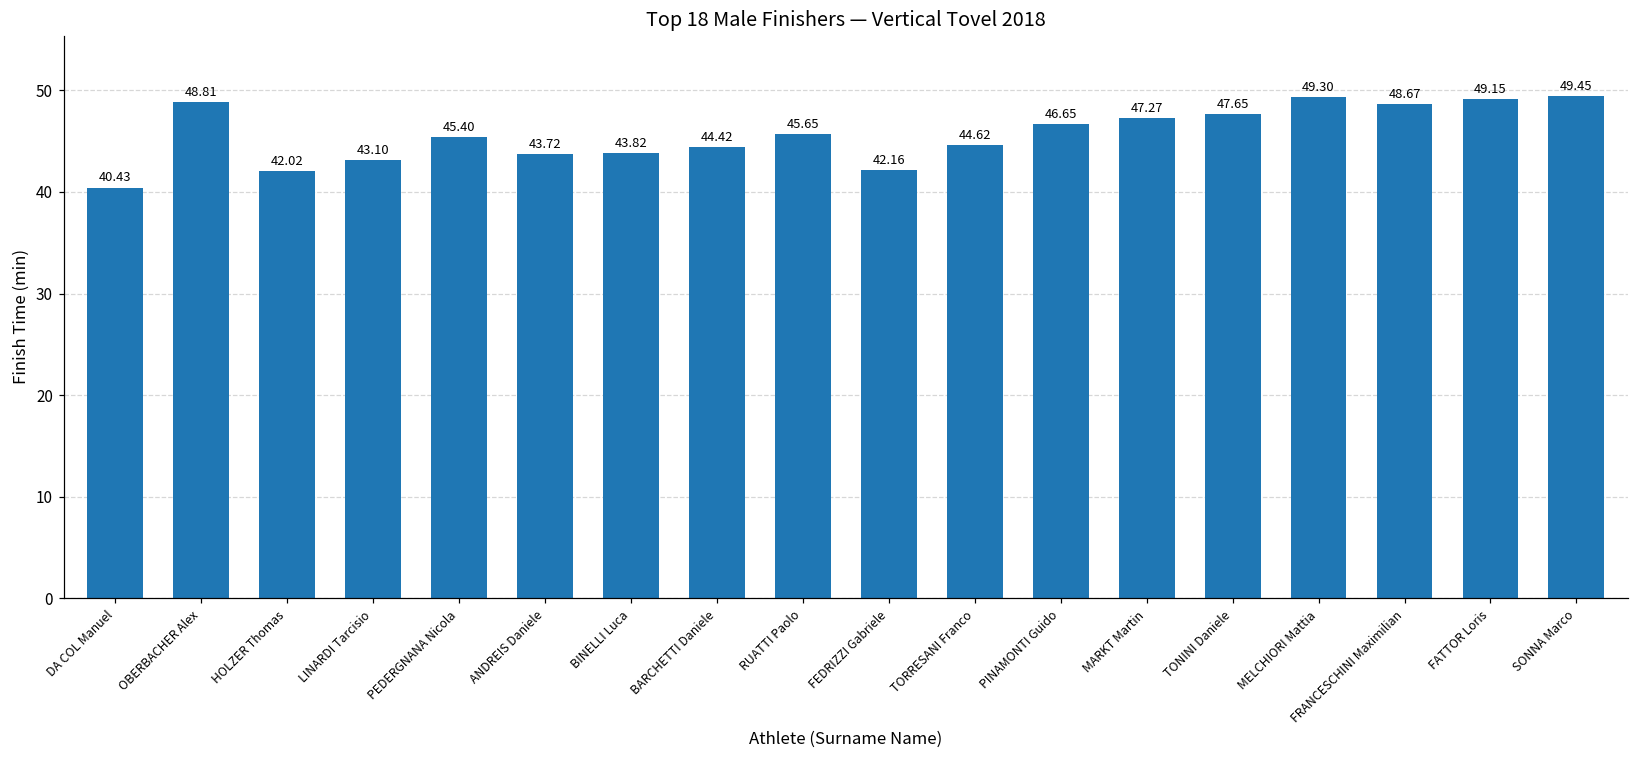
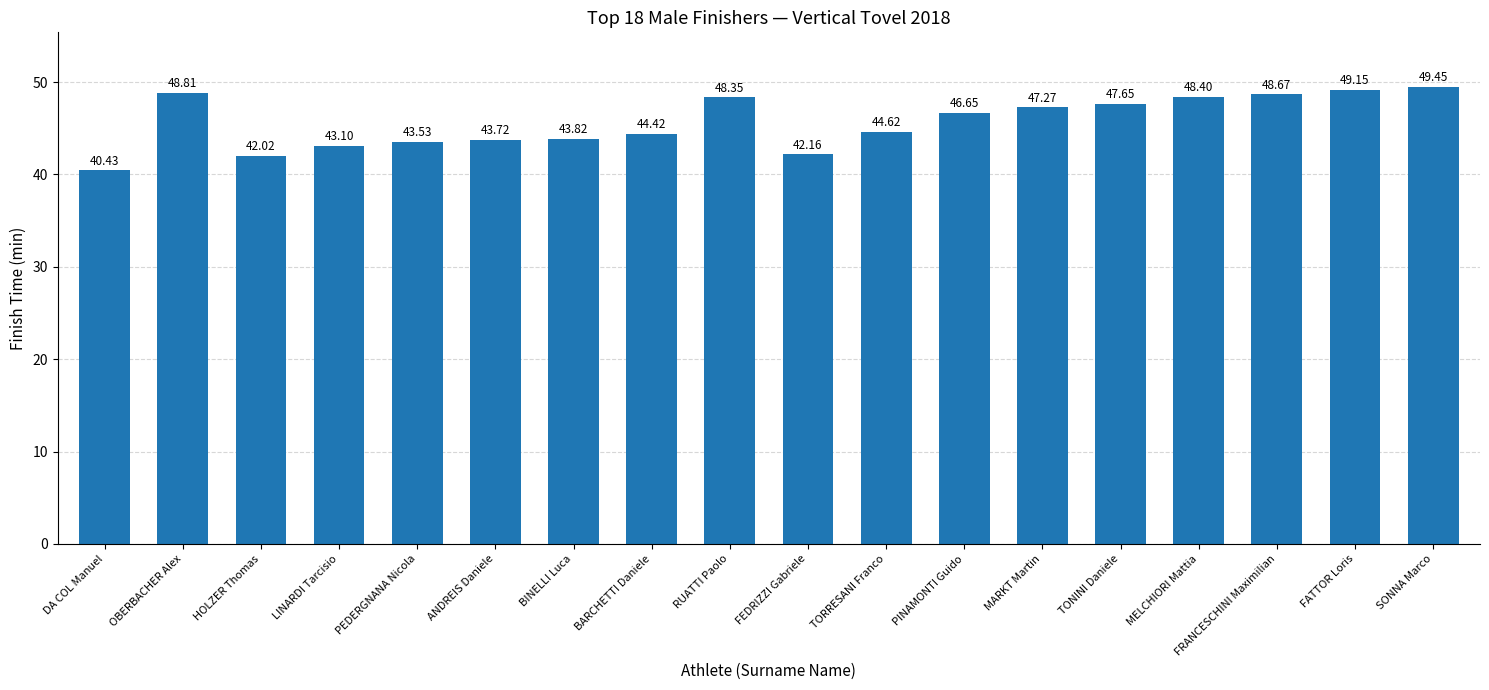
PEDERGNANA Nicola: 45.40 -> 43.53
RUATTI Paolo: 45.65 -> 48.35
MELCHIORI Mattia: 49.30 -> 48.40
